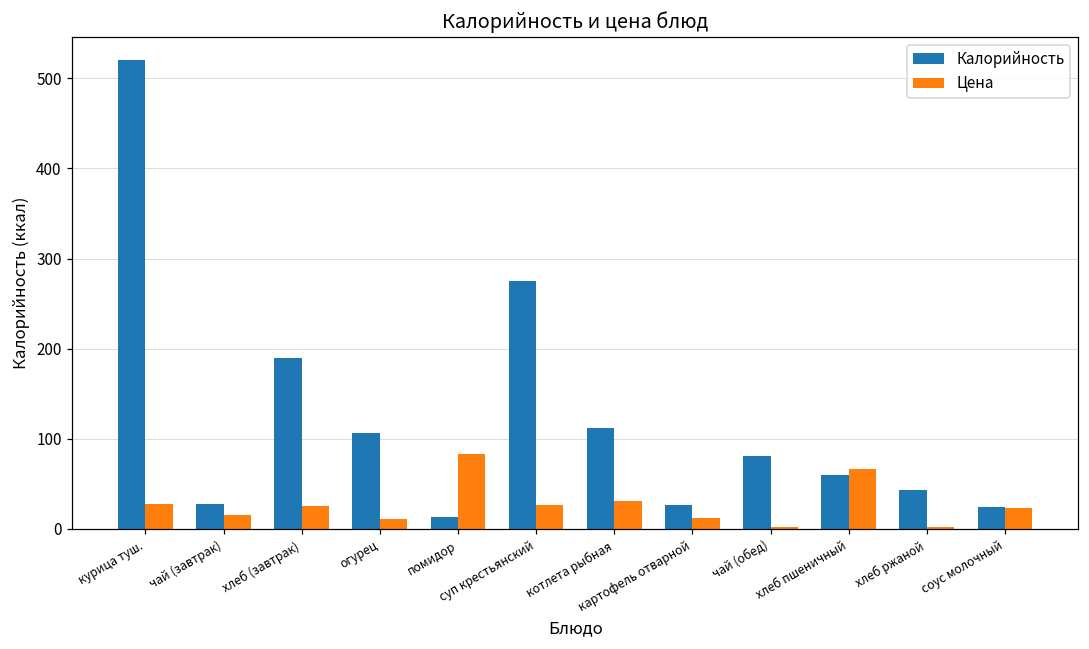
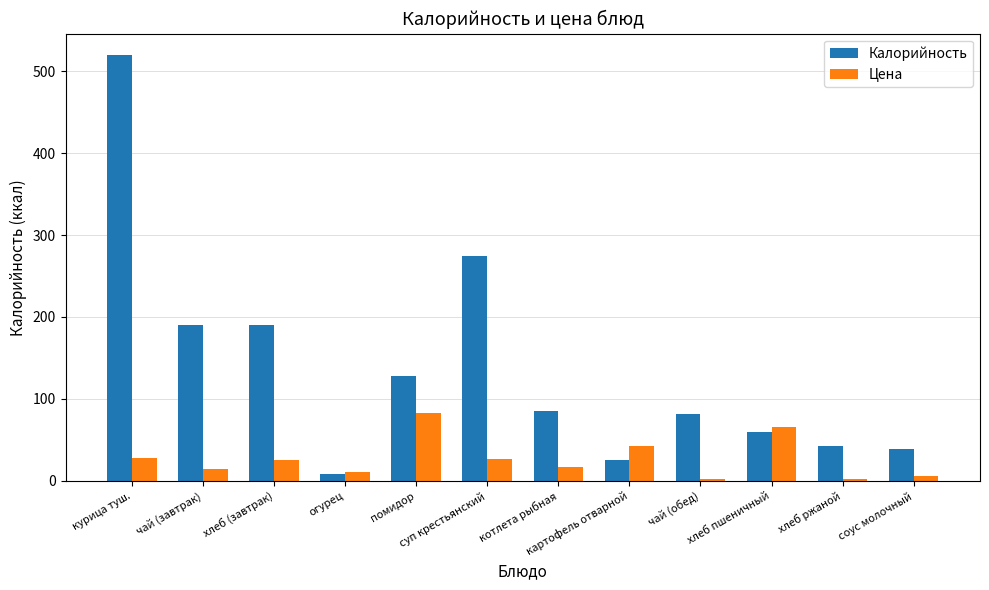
Калорийность, чай (завтрак): 30 -> 190
Калорийность, огурец: 110 -> 10
Калорийность, помидор: 10 -> 130
Калорийность, котлета рыбная: 110 -> 90
Цена, котлета рыбная: 30 -> 20
Цена, картофель отварной: 10 -> 40
Калорийность, соус молочный: 20 -> 40
Цена, соус молочный: 20 -> 10
